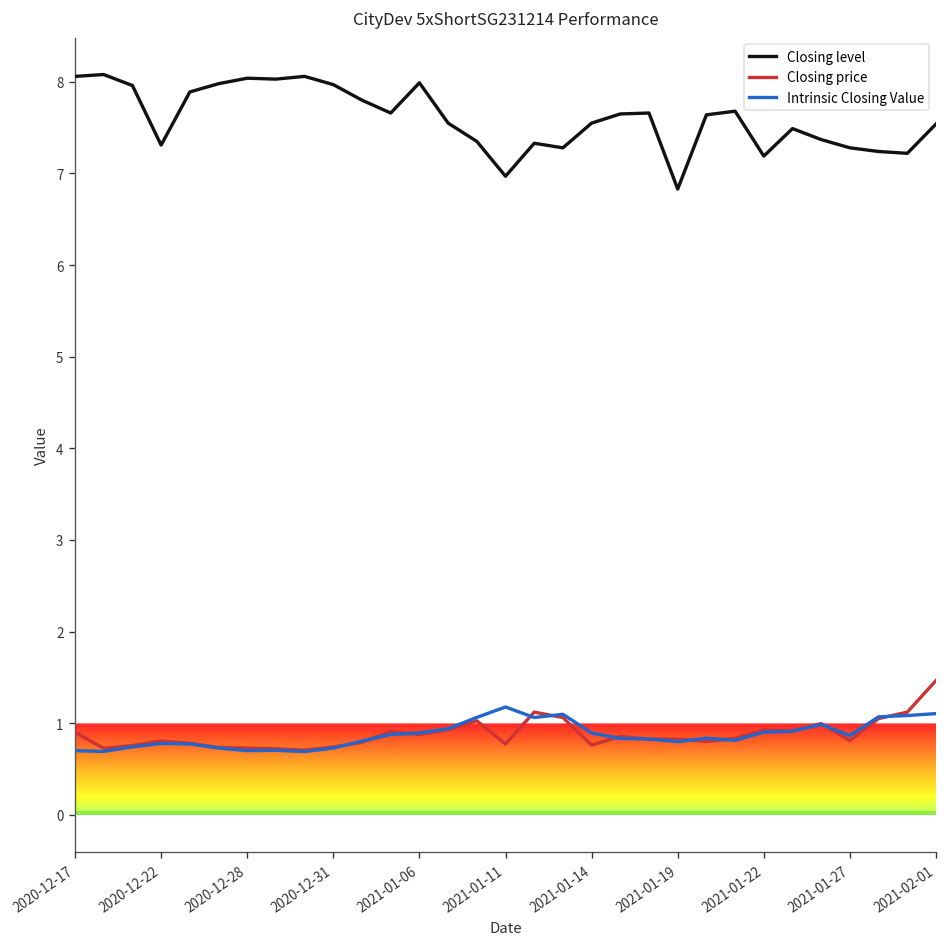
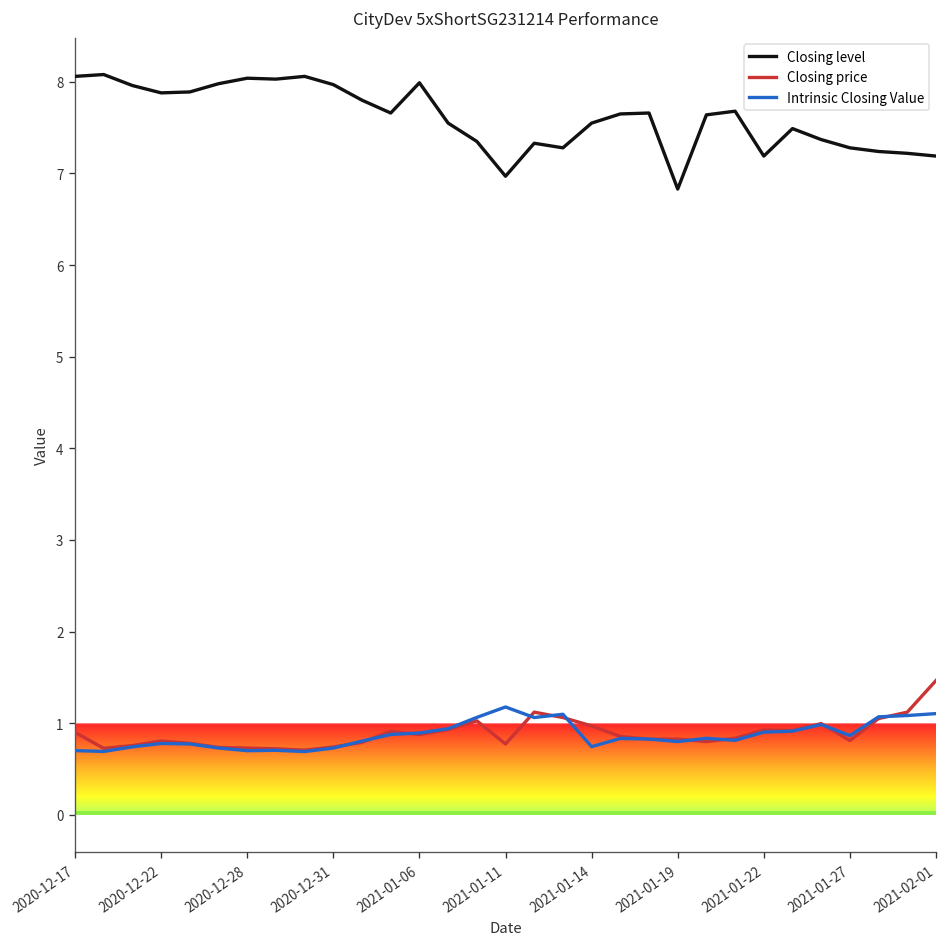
Closing level, 2020-12-22: 7.3 -> 7.9
Closing price, 2021-01-14: 0.8 -> 1.0
Intrinsic Closing Value, 2021-01-14: 0.9 -> 0.7
Closing level, 2021-02-01: 7.5 -> 7.2
